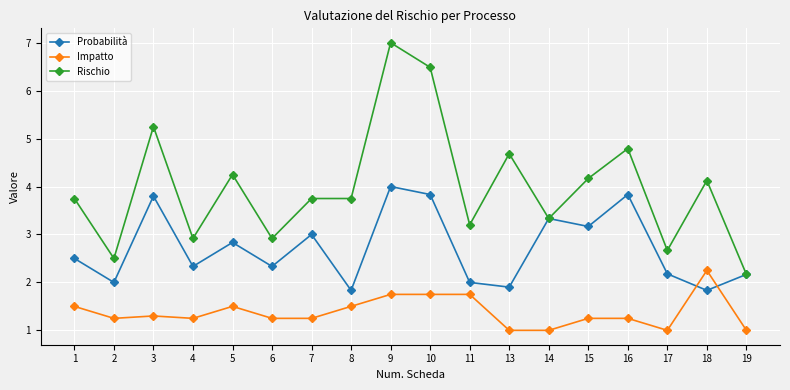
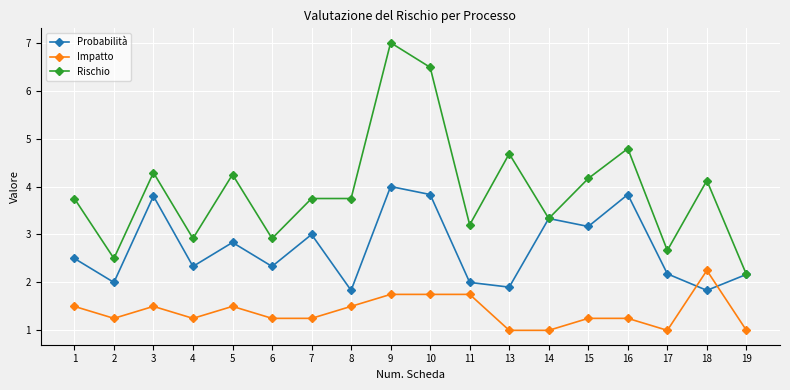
Impatto, 3: 1.3 -> 1.5
Rischio, 3: 5.3 -> 4.3
